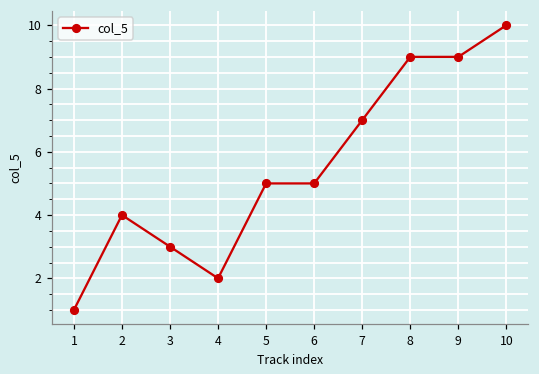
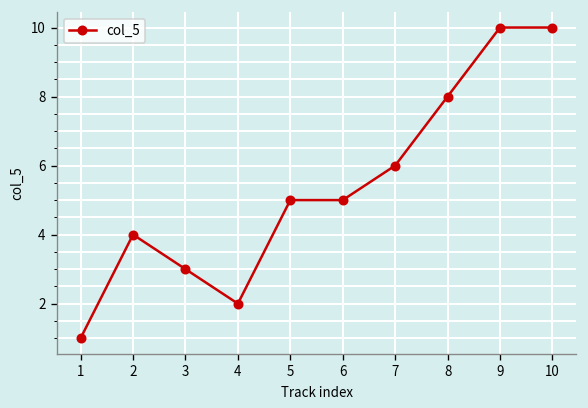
7: 7 -> 6
8: 9 -> 8
9: 9 -> 10
